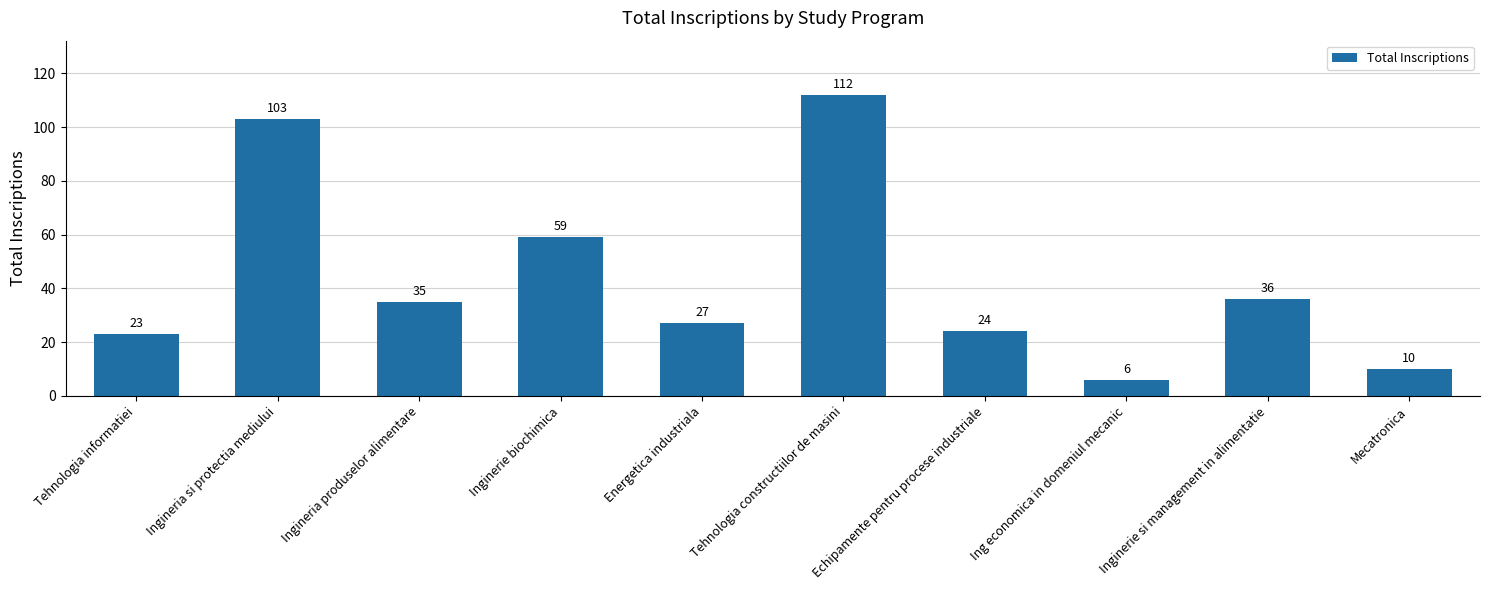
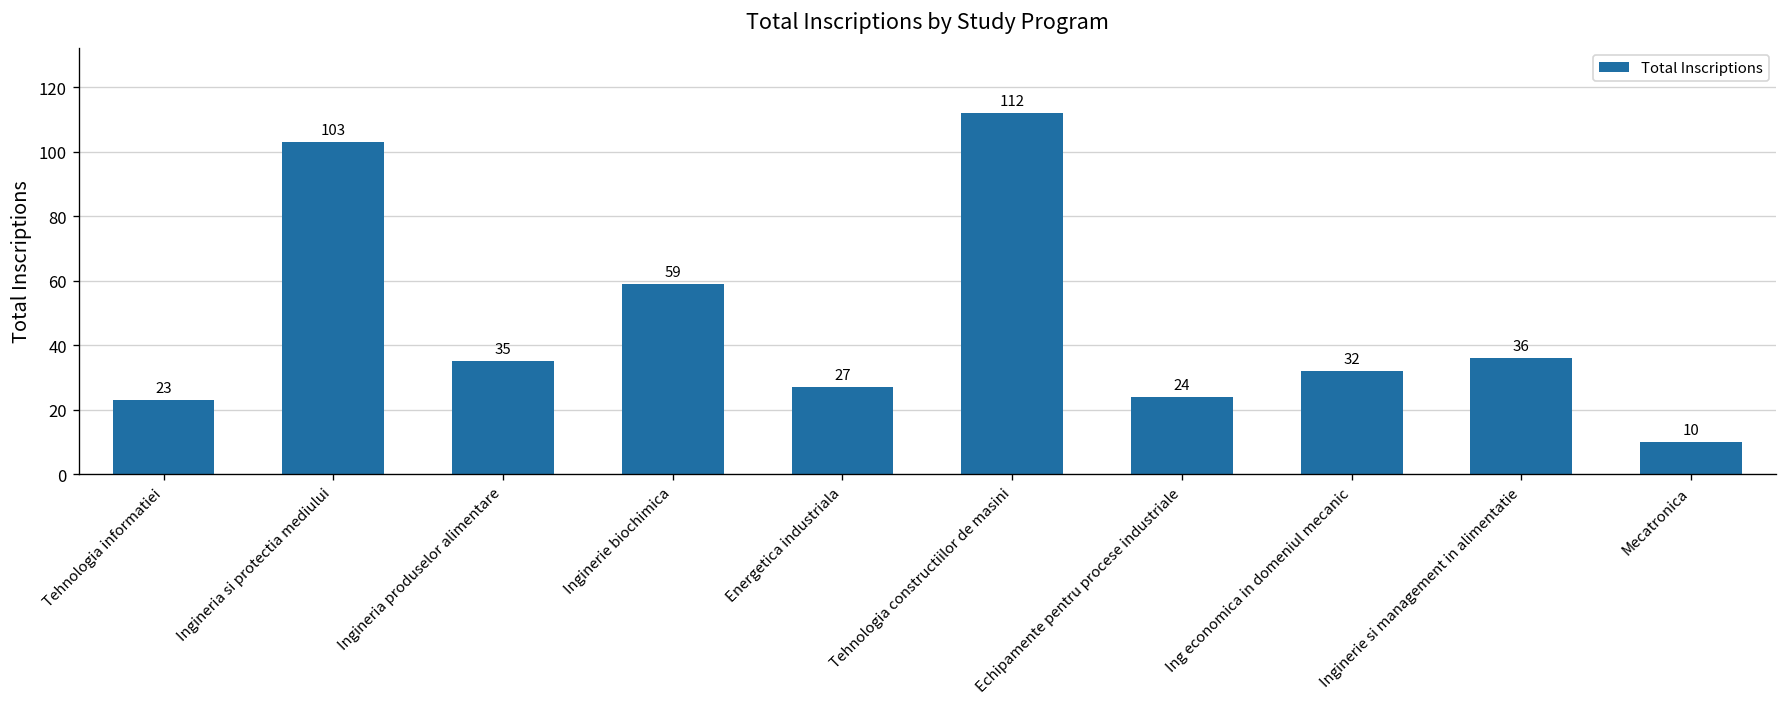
Ing economica in domeniul mecanic: 6 -> 32
